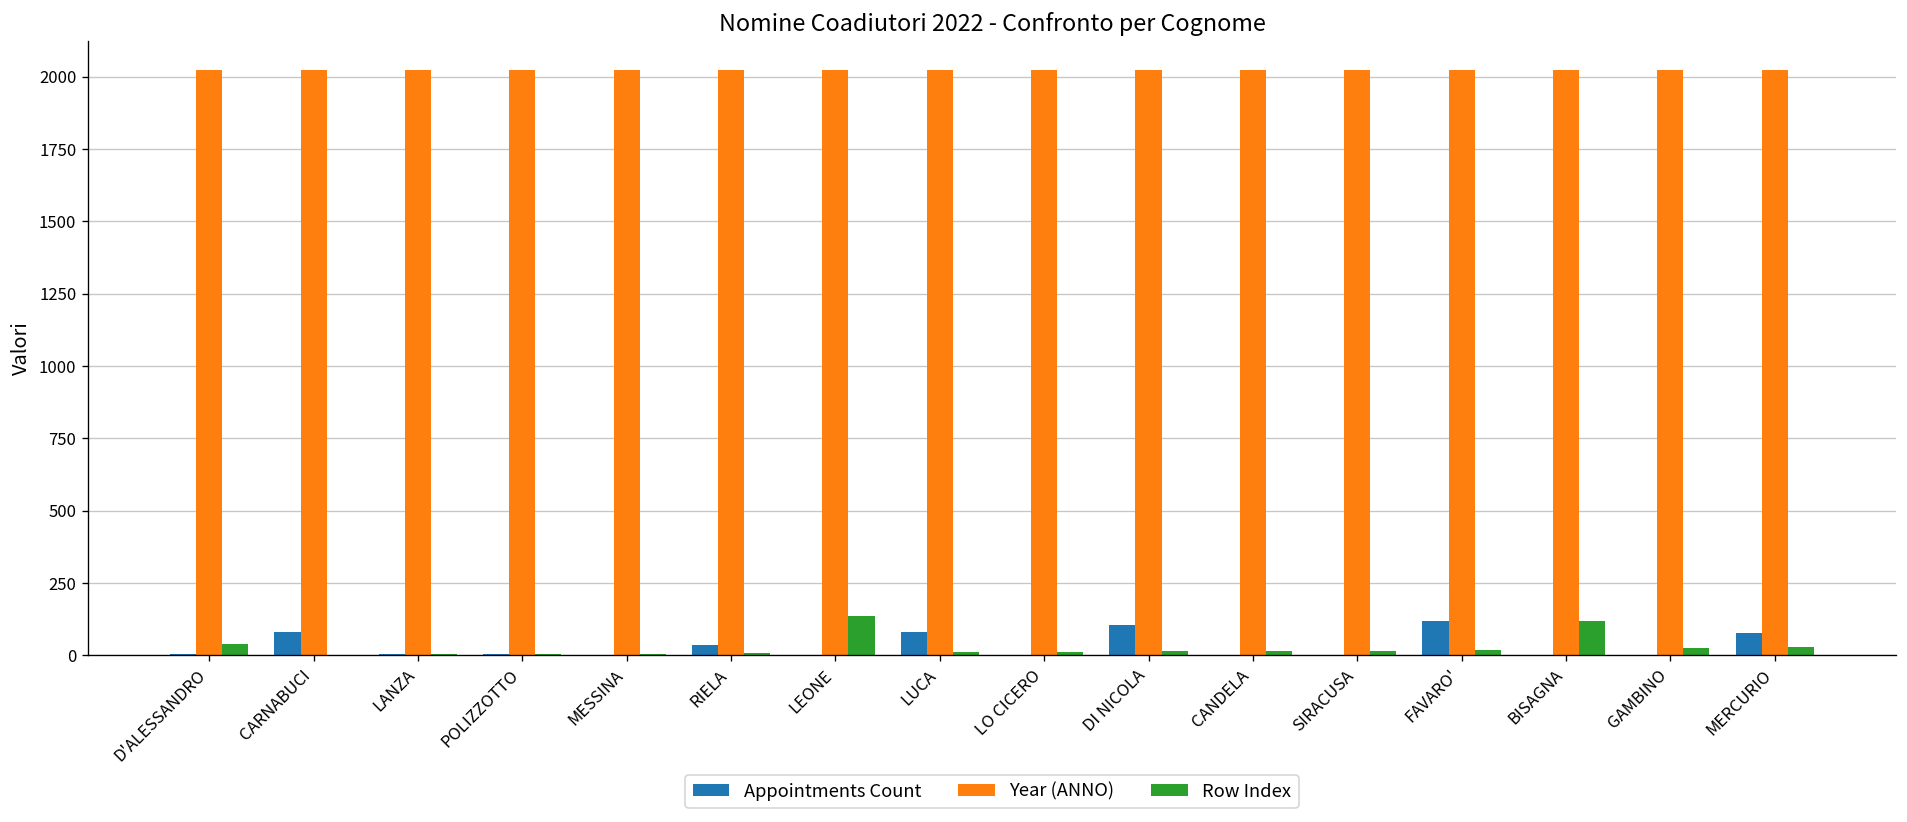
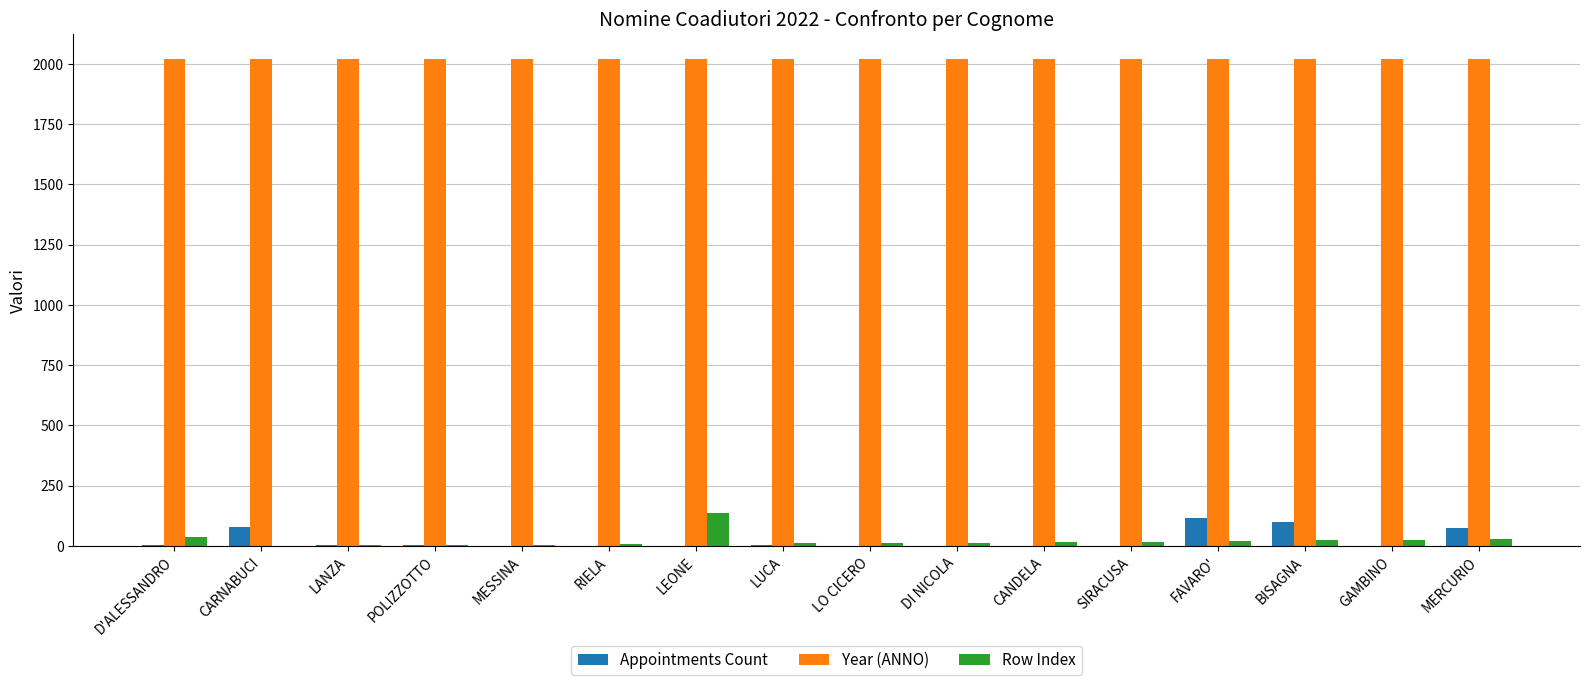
Appointments Count, RIELA: 40 -> 0
Appointments Count, LUCA: 80 -> 0
Appointments Count, DI NICOLA: 110 -> 0
Appointments Count, BISAGNA: 0 -> 100
Row Index, BISAGNA: 120 -> 20
